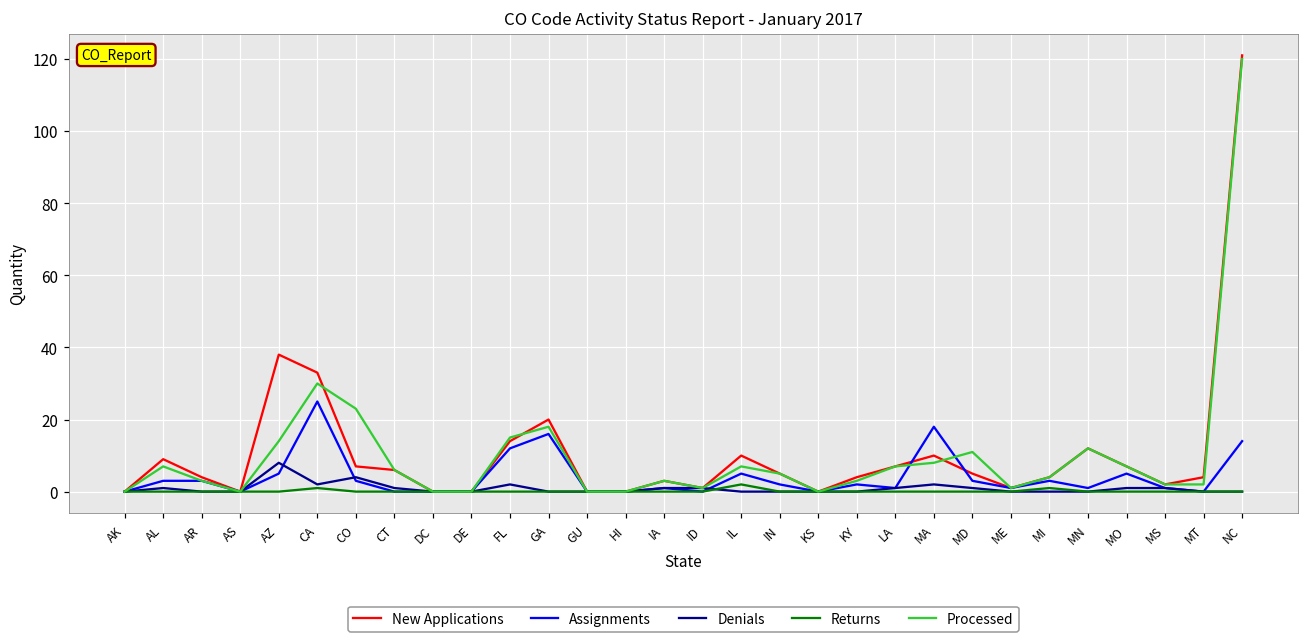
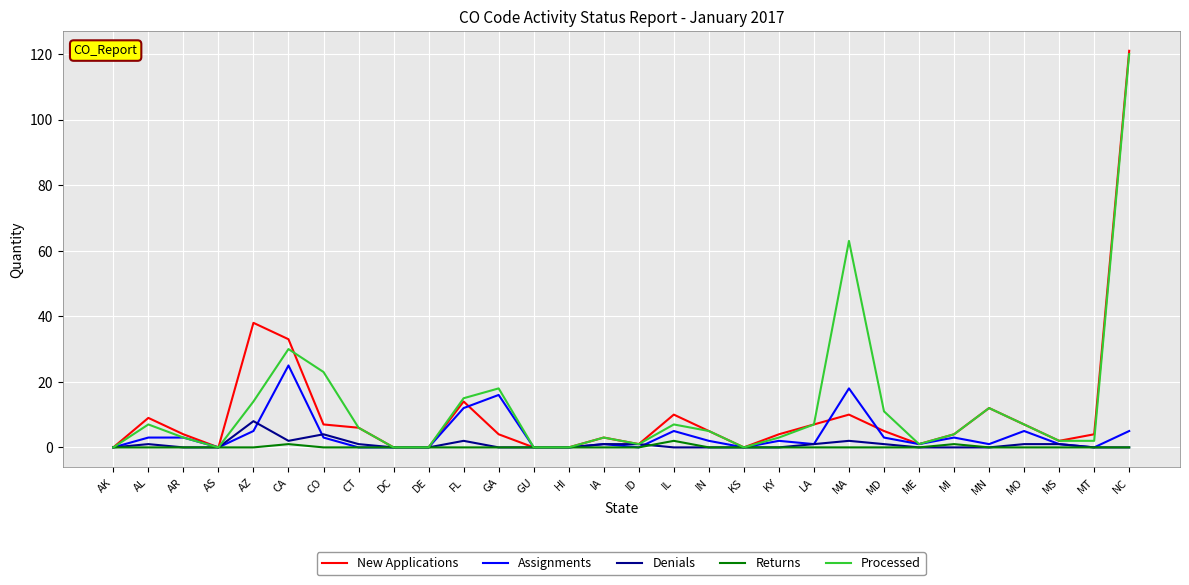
New Applications, GA: 20 -> 4
Processed, MA: 8 -> 63
Assignments, NC: 14 -> 5
